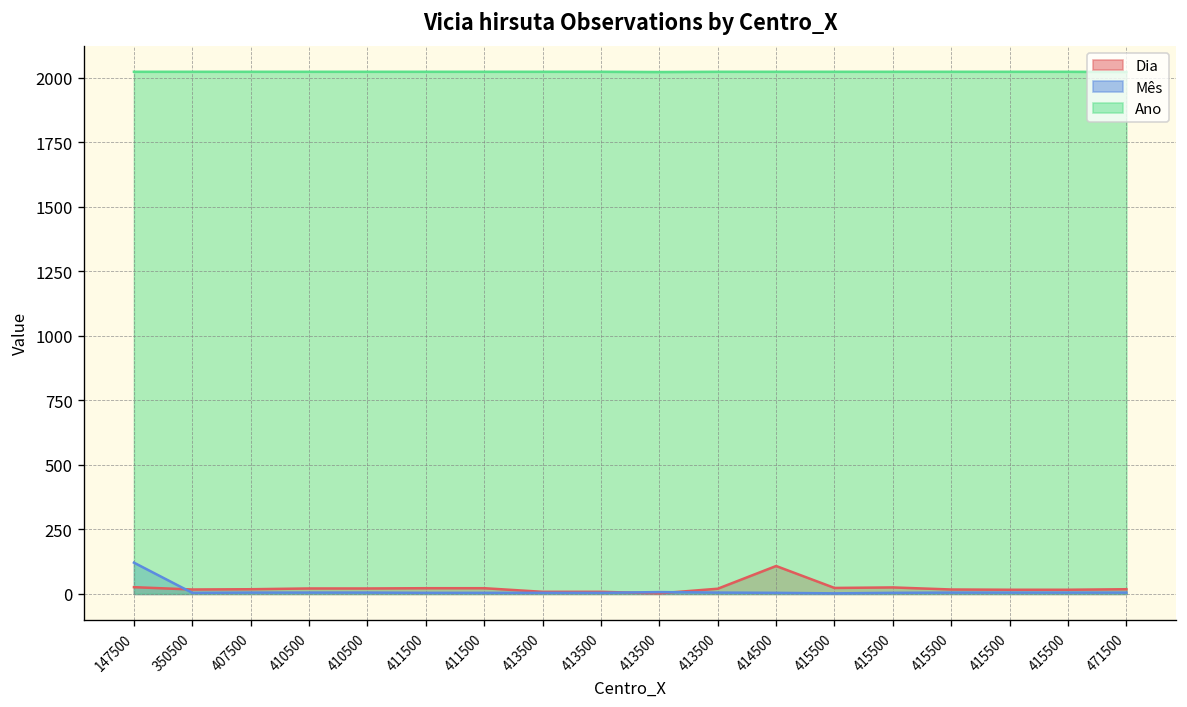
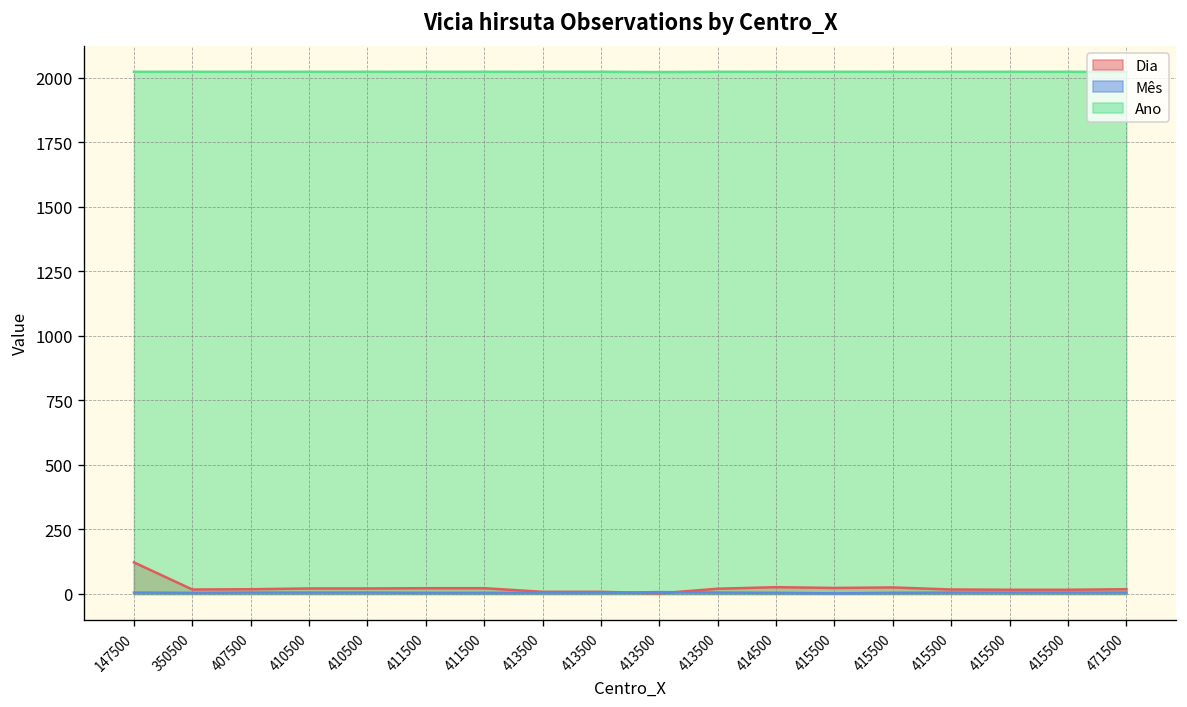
Dia, 147500: 30 -> 120
Mês, 147500: 120 -> 10
Dia, 414500: 110 -> 30
